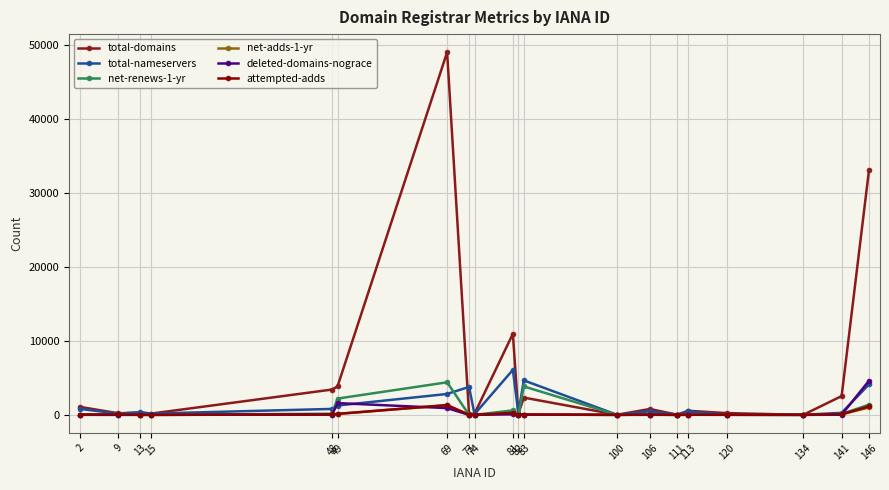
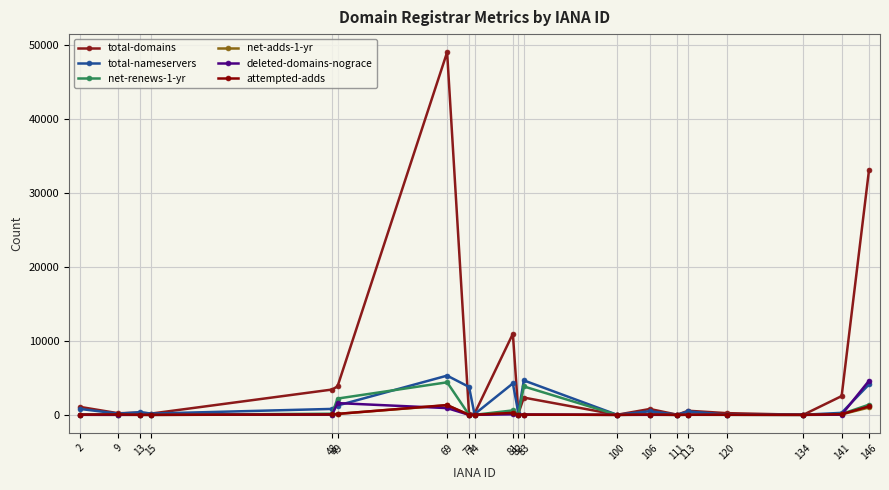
total-nameservers, 69: 3000 -> 5000
total-nameservers, 81: 6000 -> 4000
